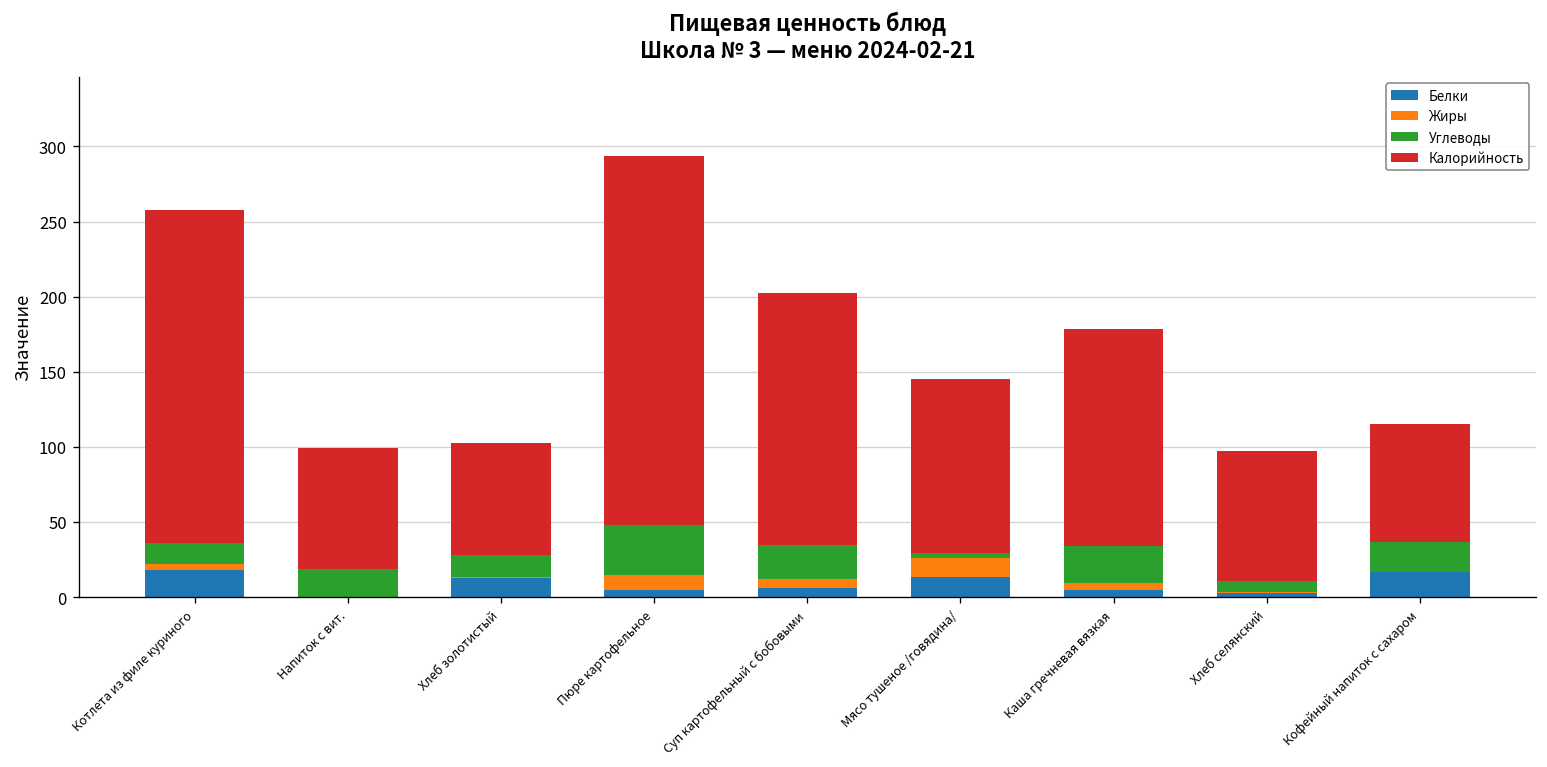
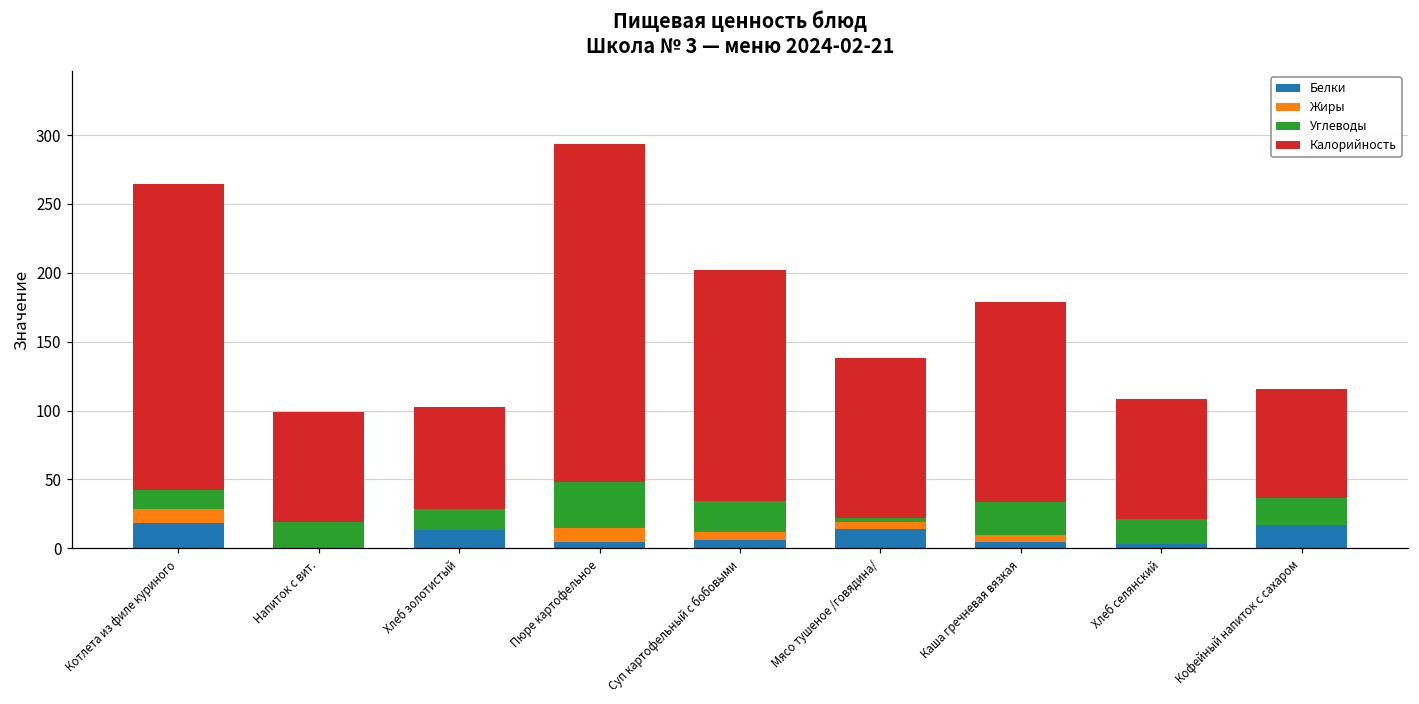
Жиры, Котлета из филе куриного: 4 -> 10
Жиры, Мясо тушеное /говядина/: 12 -> 5
Углеводы, Хлеб селянский: 7 -> 18
